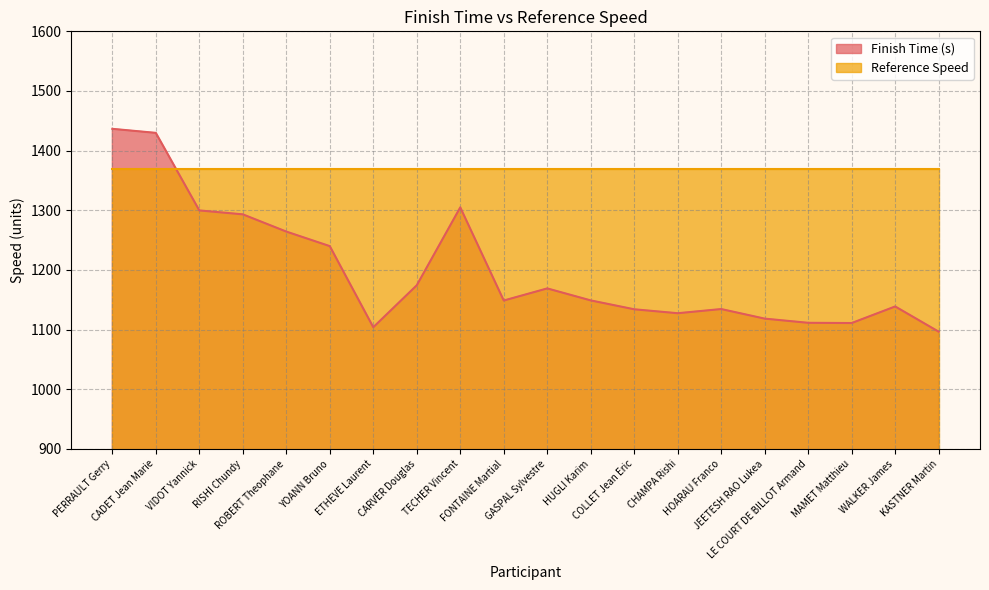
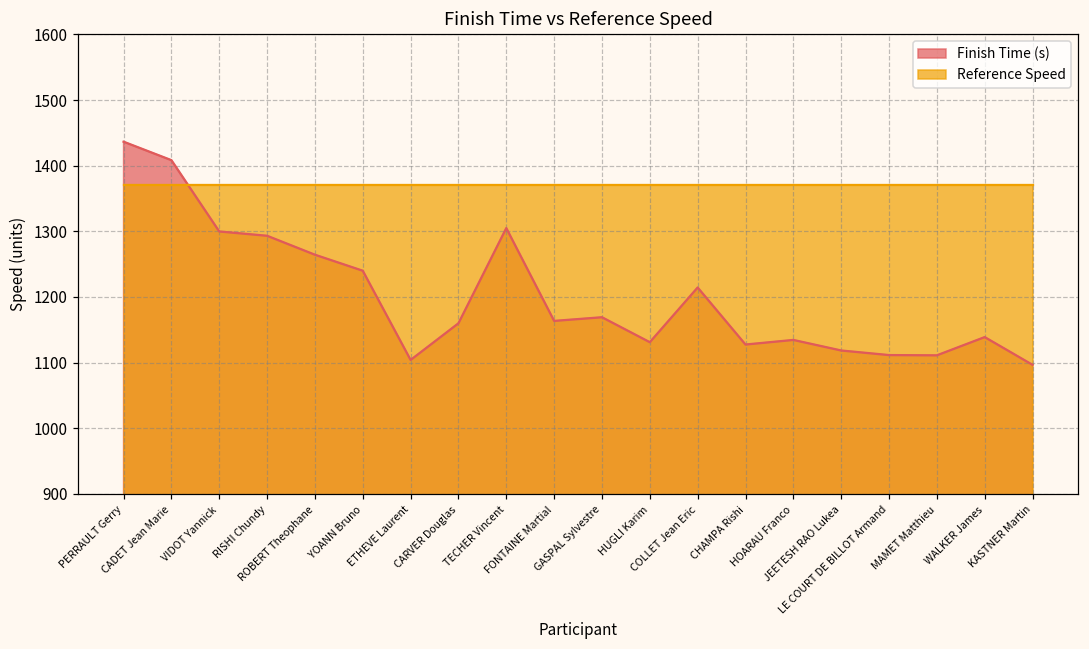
Finish Time (s), CADET Jean Marie: 1430 -> 1410
Finish Time (s), CARVER Douglas: 1170 -> 1160
Finish Time (s), FONTAINE Martial: 1150 -> 1160
Finish Time (s), HUGLI Karim: 1150 -> 1130
Finish Time (s), COLLET Jean Eric: 1130 -> 1210
